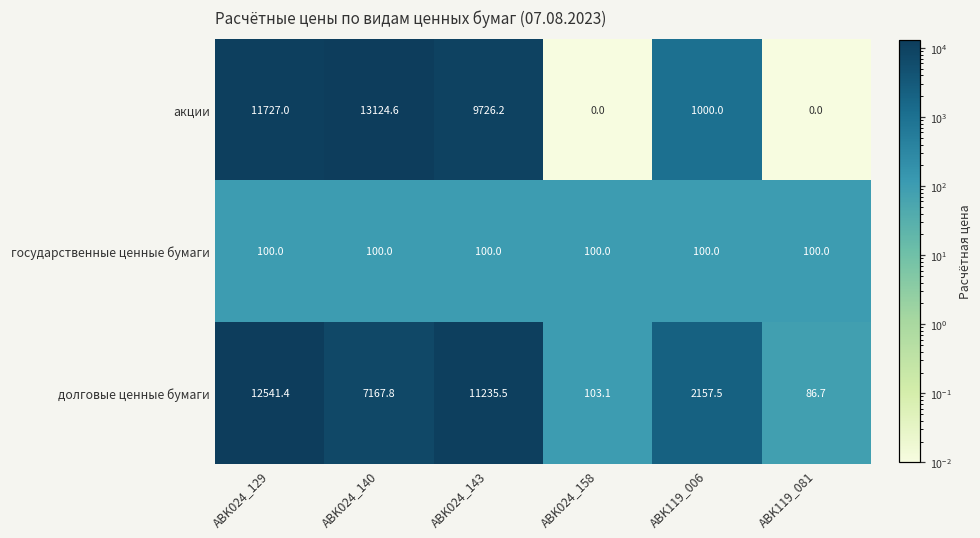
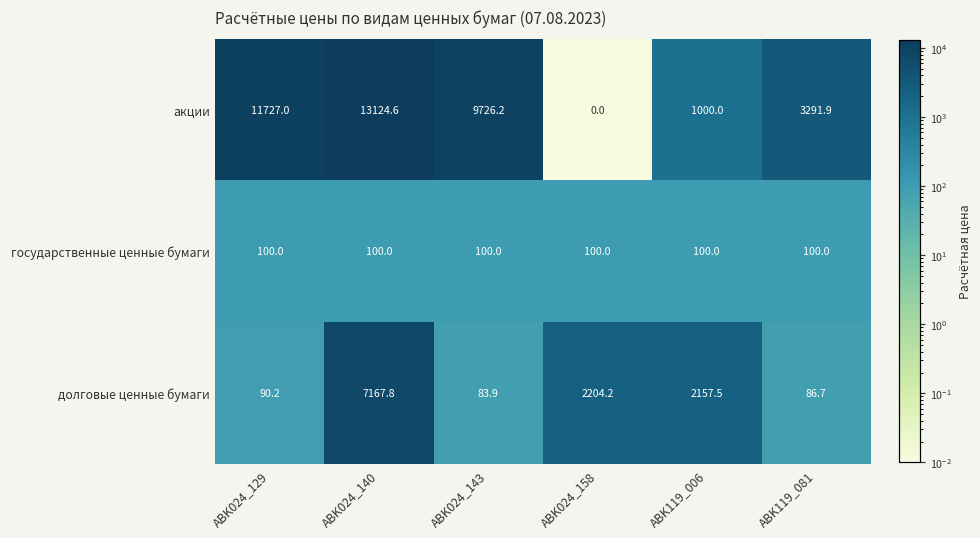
акции, ABK119_081: 0.0 -> 3291.9
долговые ценные бумаги, ABK024_129: 12541.4 -> 90.2
долговые ценные бумаги, ABK024_143: 11235.5 -> 83.9
долговые ценные бумаги, ABK024_158: 103.1 -> 2204.2
